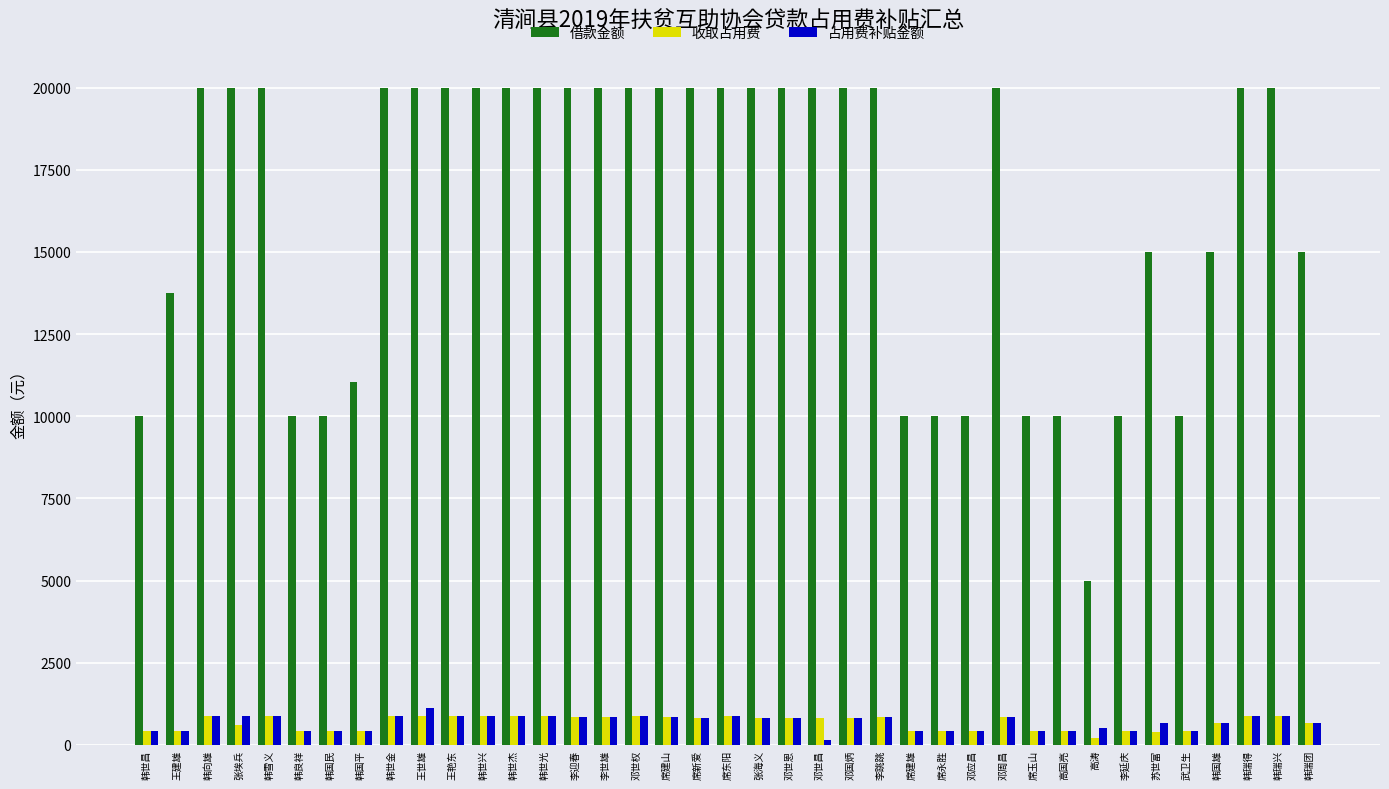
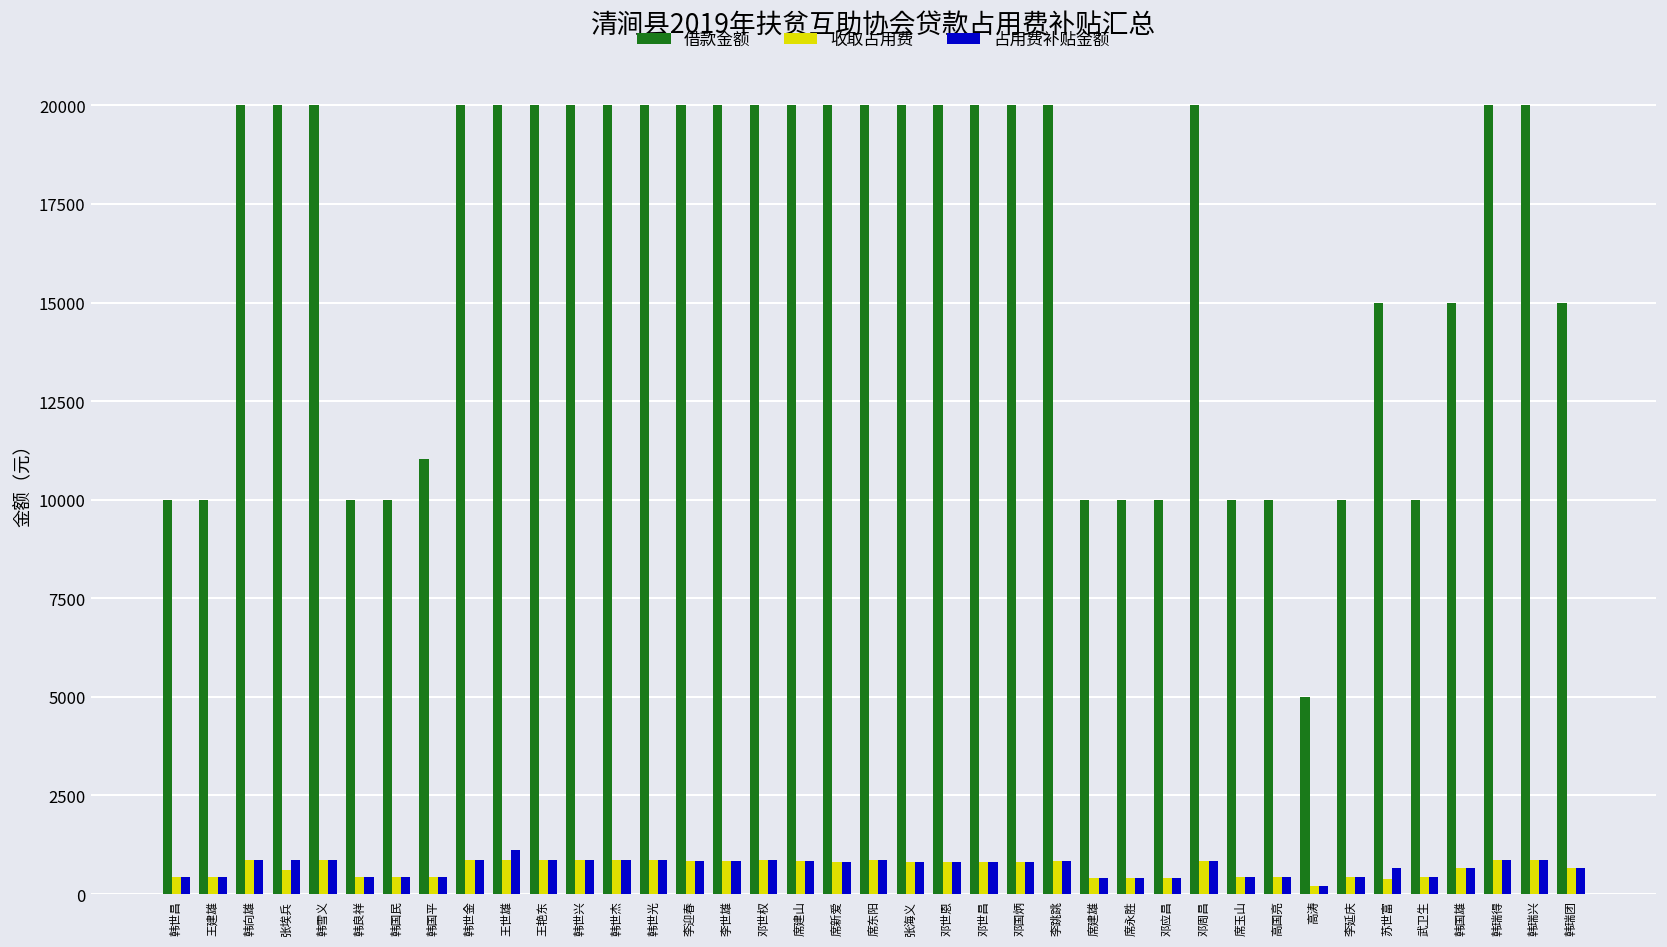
借款金额, 王建雄: 13800 -> 10000
占用费补贴金额, 邓世昌: 200 -> 800
占用费补贴金额, 高涛: 500 -> 200
